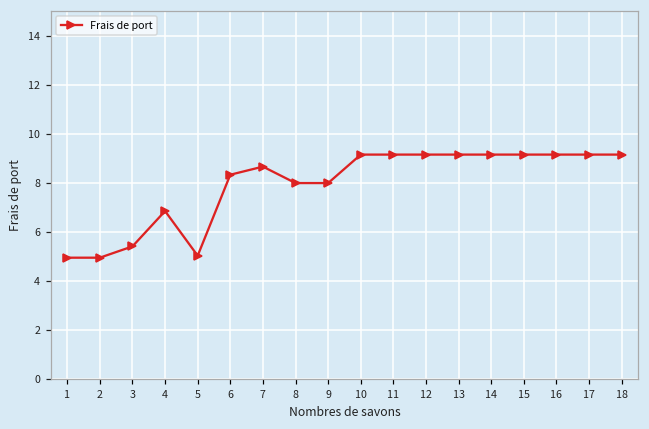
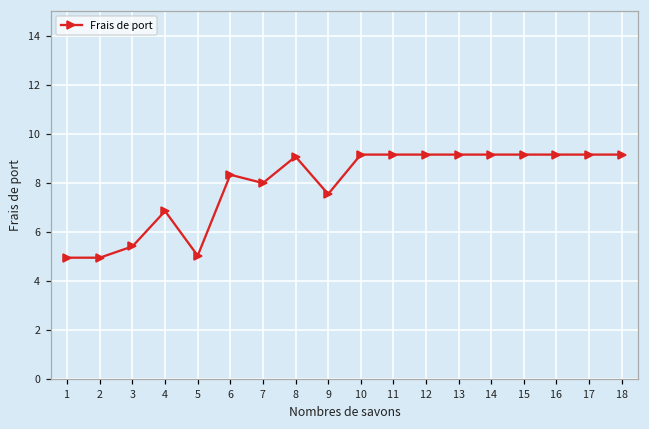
7: 8.7 -> 8.0
8: 8.0 -> 9.1
9: 8.0 -> 7.5
